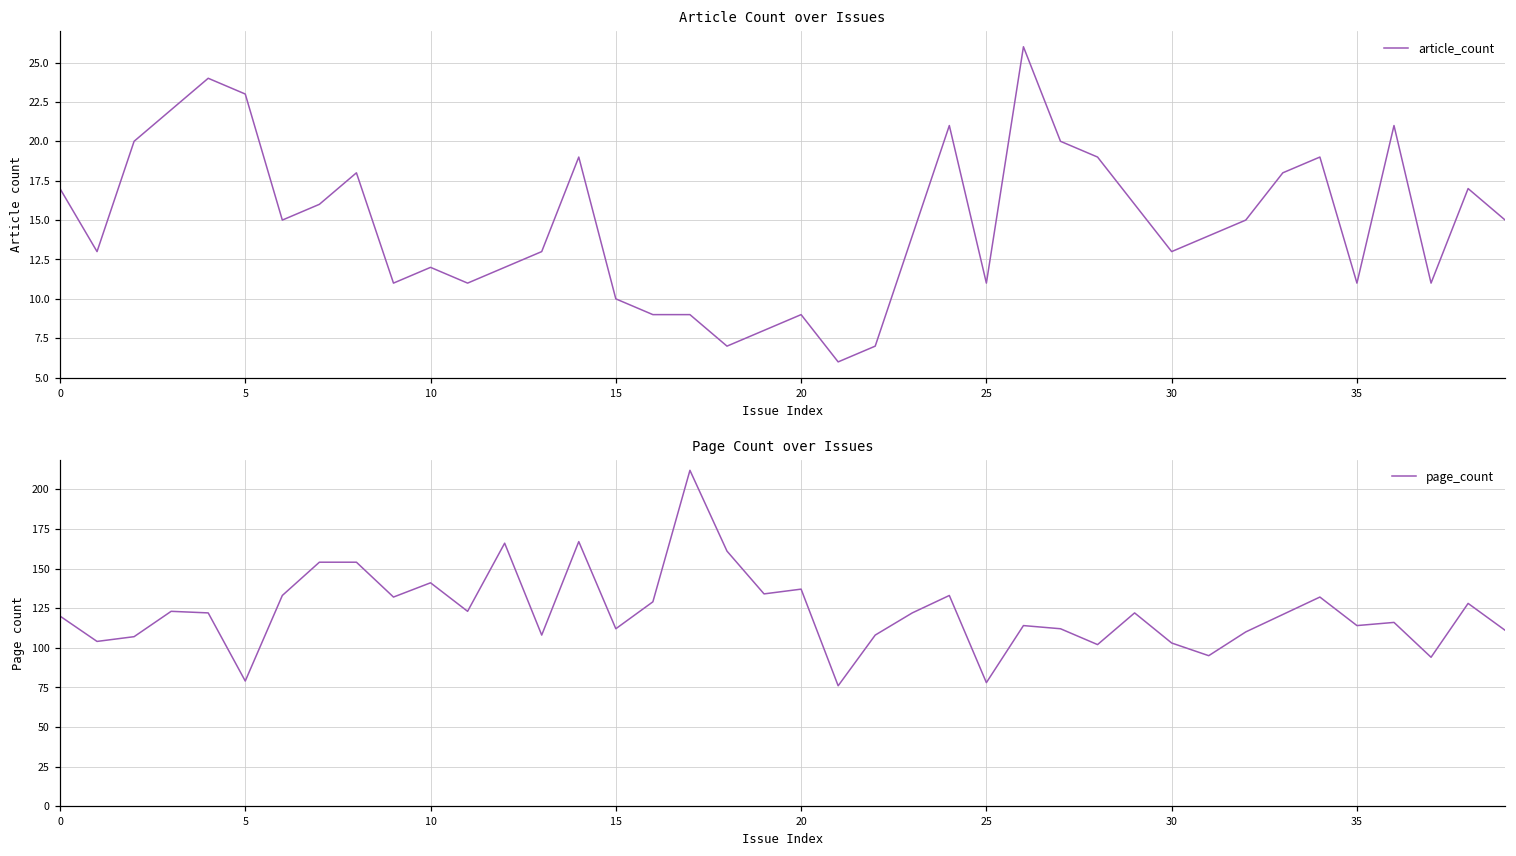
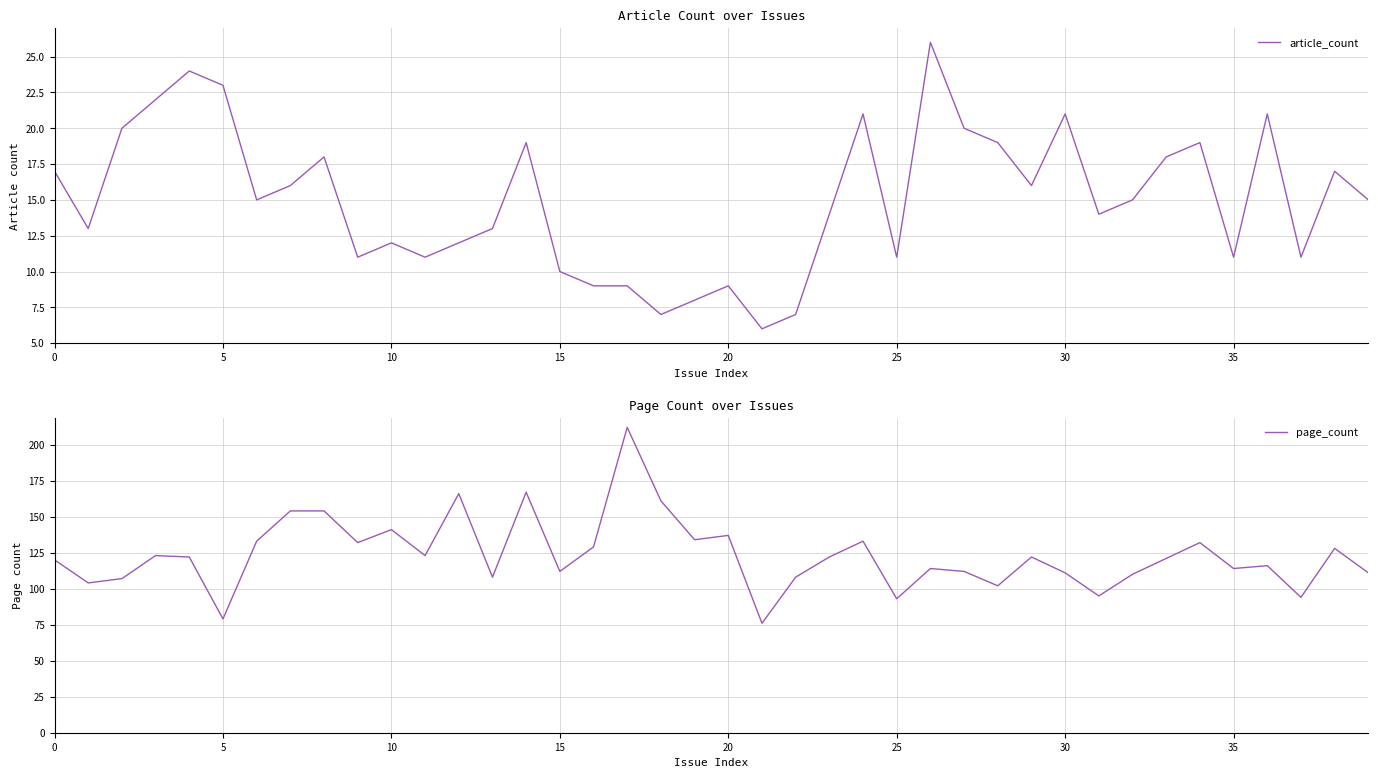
Article Count over Issues, 30: 13 -> 21
Page Count over Issues, 25: 78 -> 93
Page Count over Issues, 30: 103 -> 111
